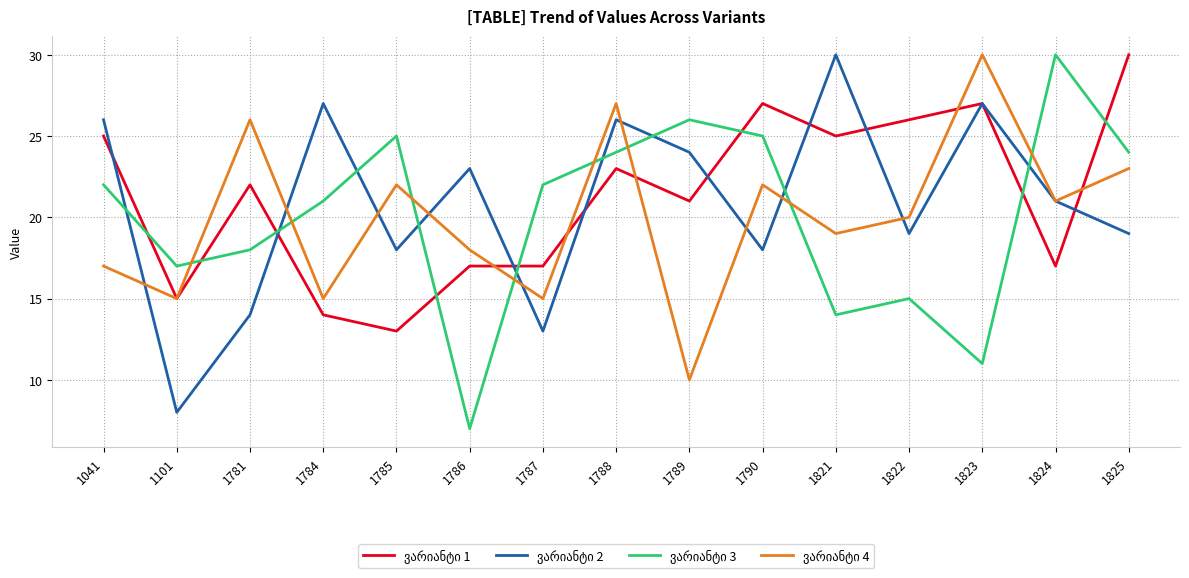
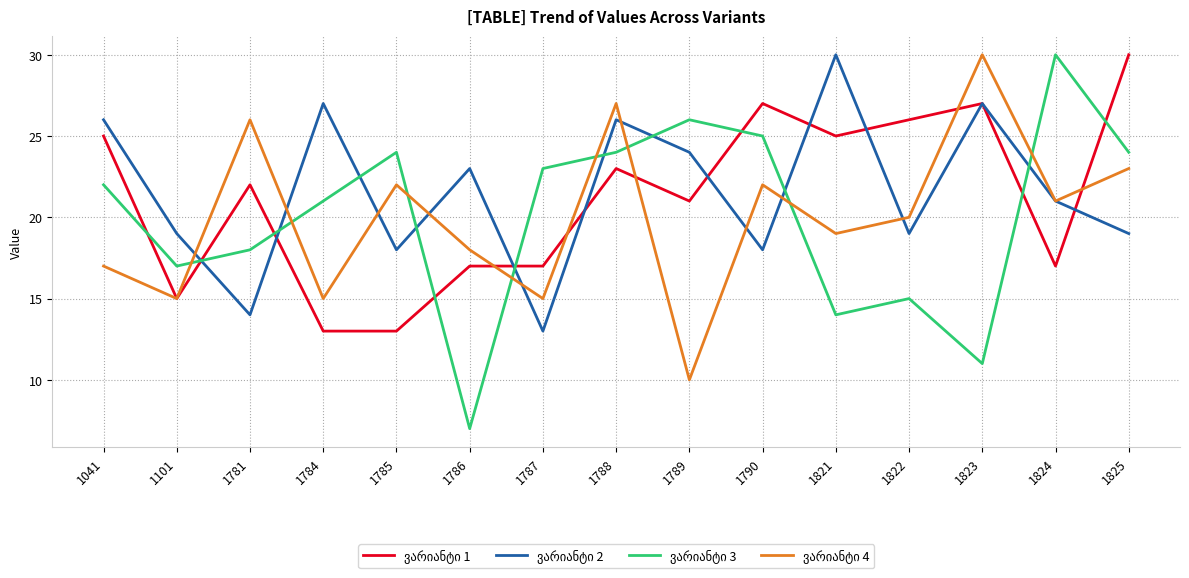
ვარიანტი 2, 1101: 8 -> 19
ვარიანტი 1, 1784: 14 -> 13
ვარიანტი 3, 1785: 25 -> 24
ვარიანტი 3, 1787: 22 -> 23
